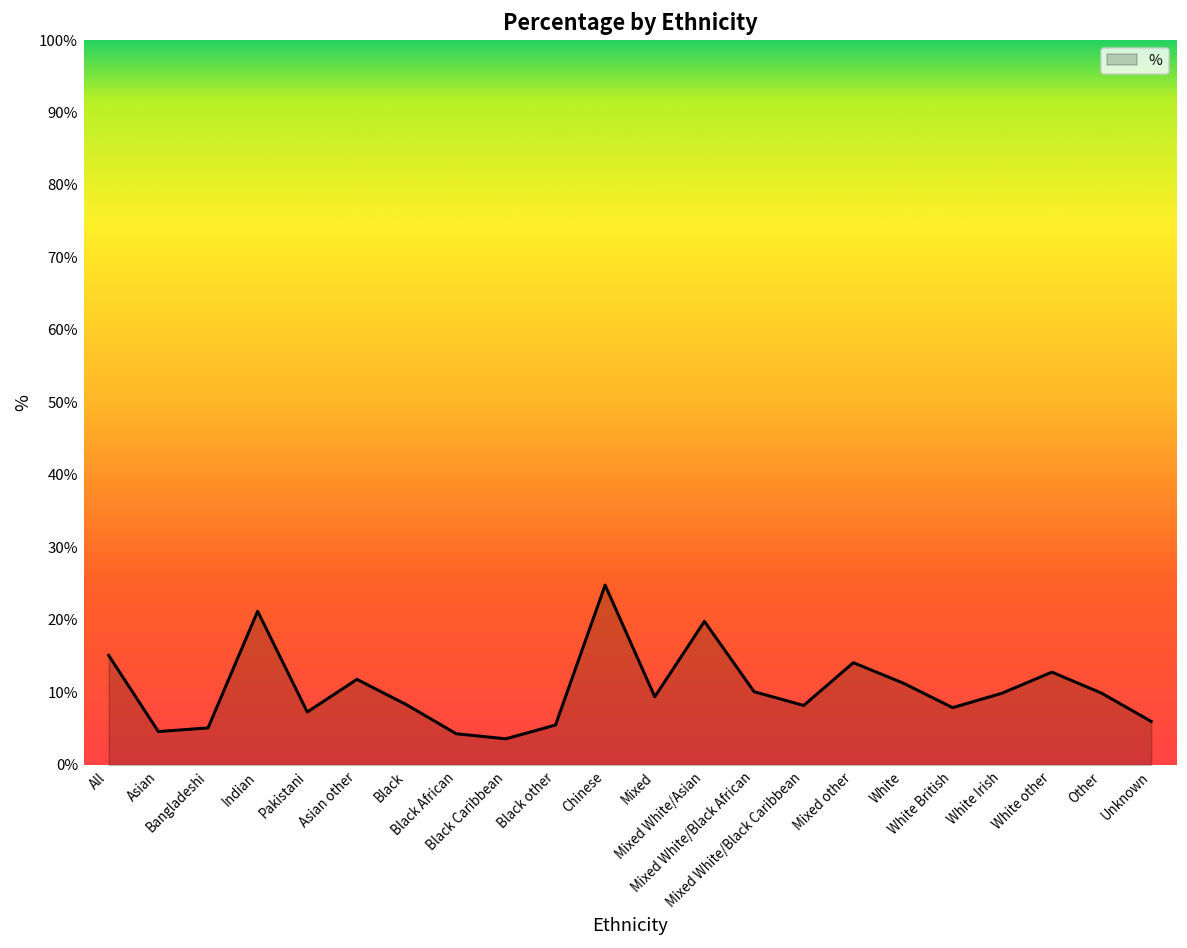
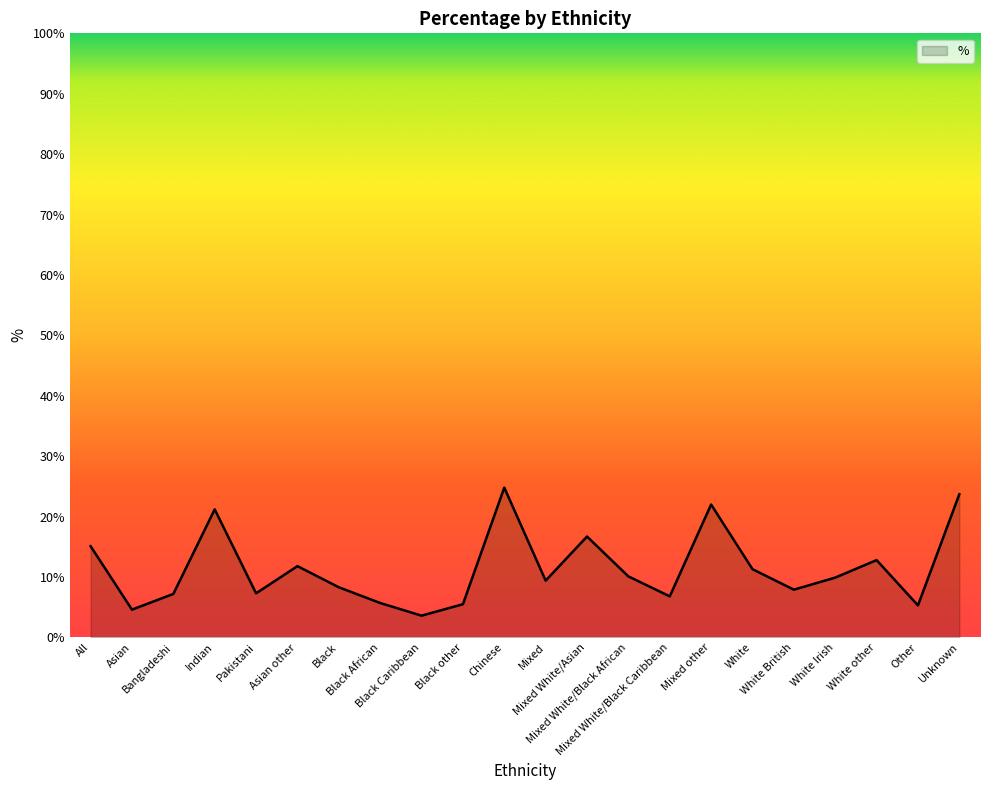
Bangladeshi: 5% -> 7%
Black African: 4% -> 6%
Mixed White/Asian: 20% -> 17%
Mixed White/Black Caribbean: 8% -> 7%
Mixed other: 14% -> 22%
Other: 10% -> 5%
Unknown: 6% -> 24%
